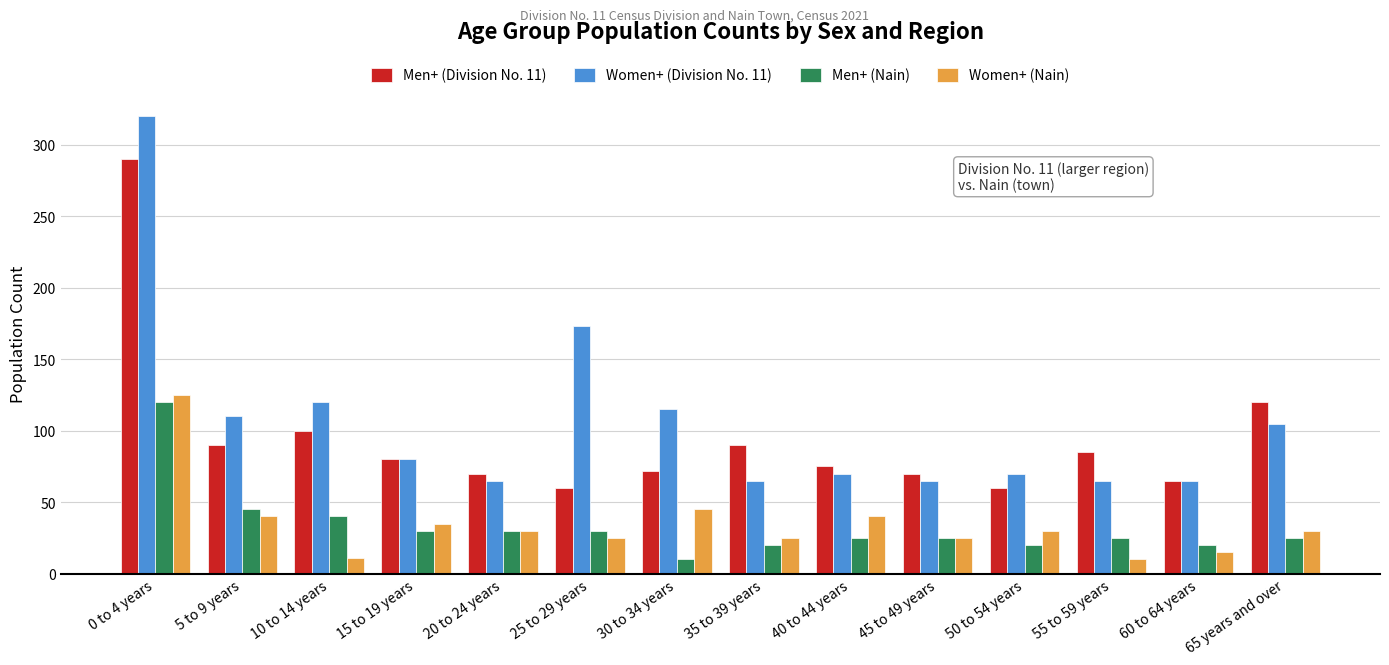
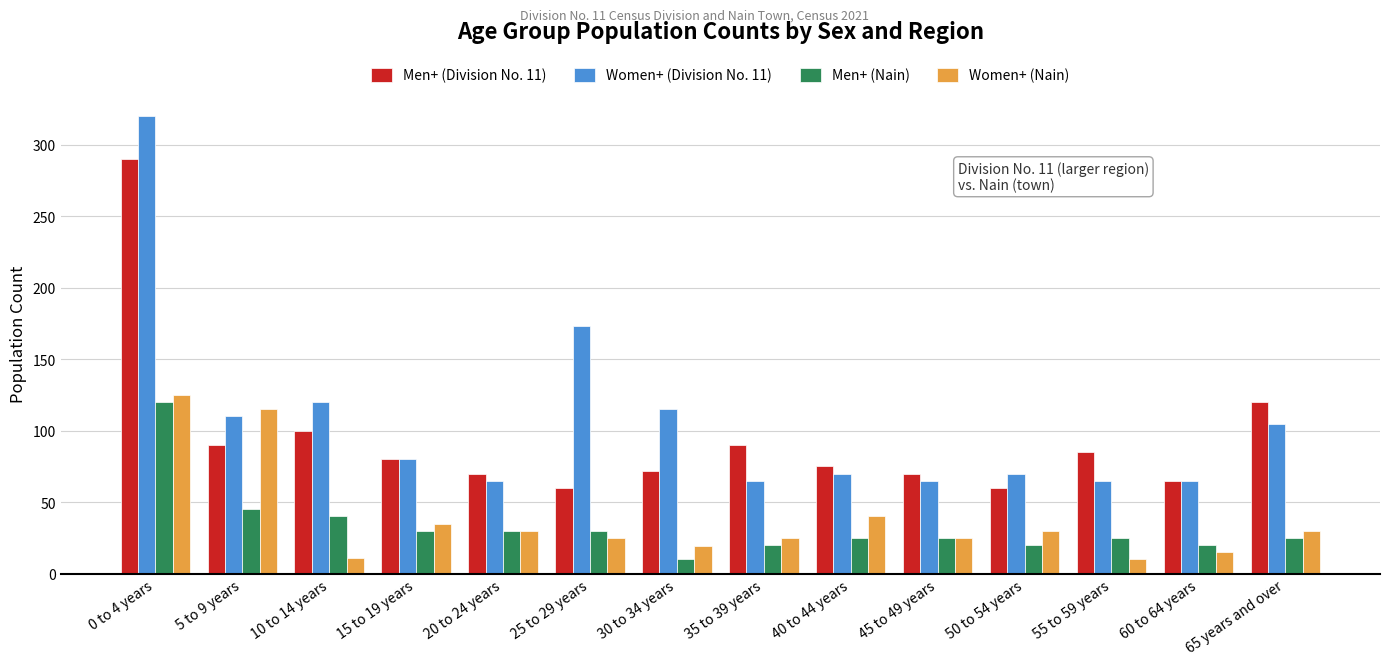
Women+ (Nain), 5 to 9 years: 40 -> 115
Women+ (Nain), 30 to 34 years: 45 -> 19
